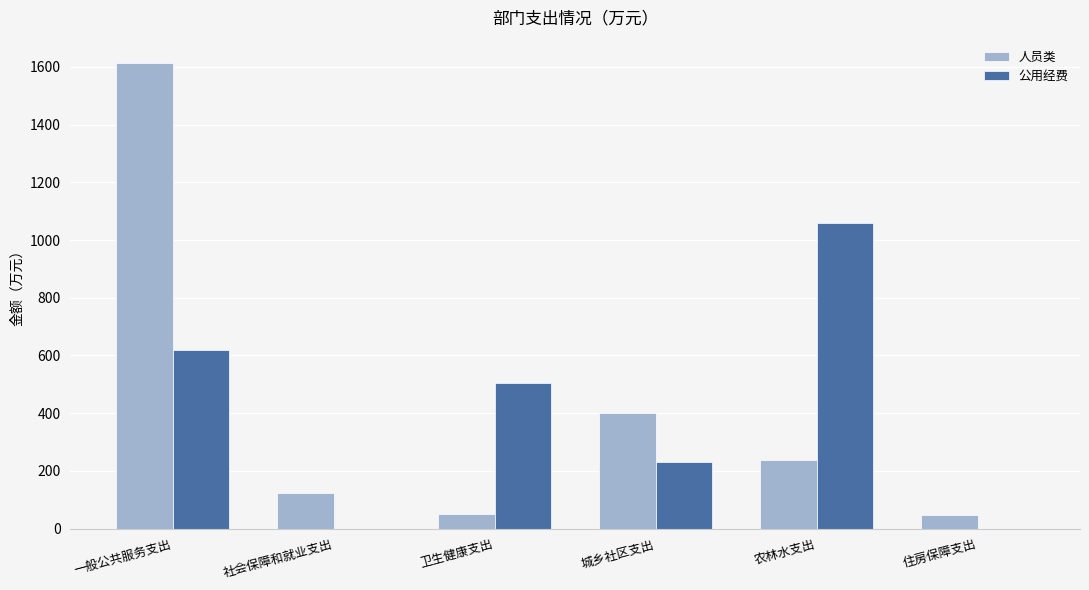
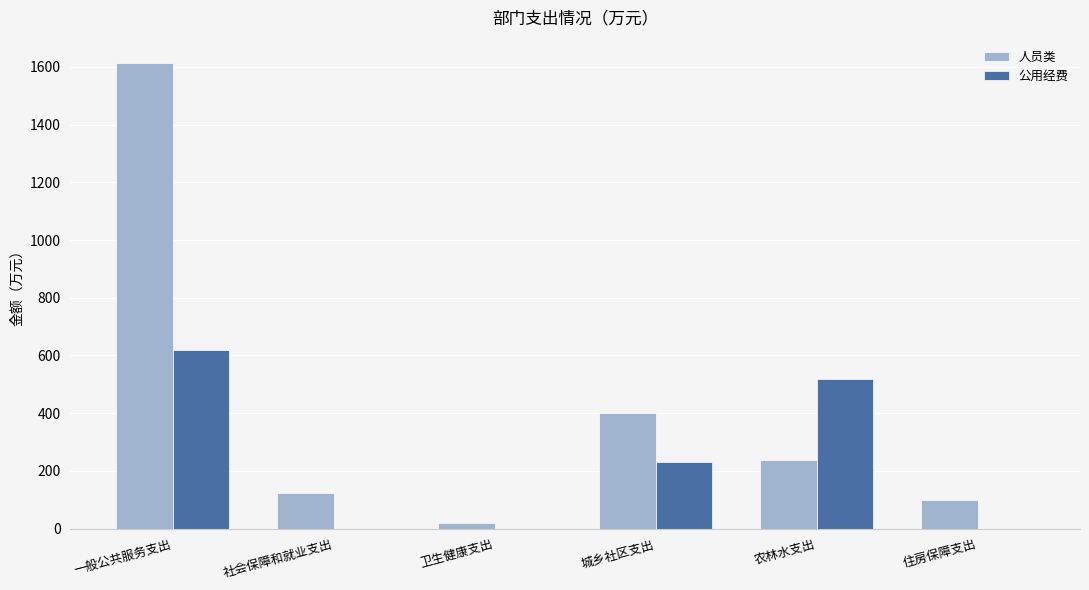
人员类, 卫生健康支出: 50 -> 20
公用经费, 卫生健康支出: 500 -> 0
公用经费, 农林水支出: 1060 -> 520
人员类, 住房保障支出: 50 -> 100
